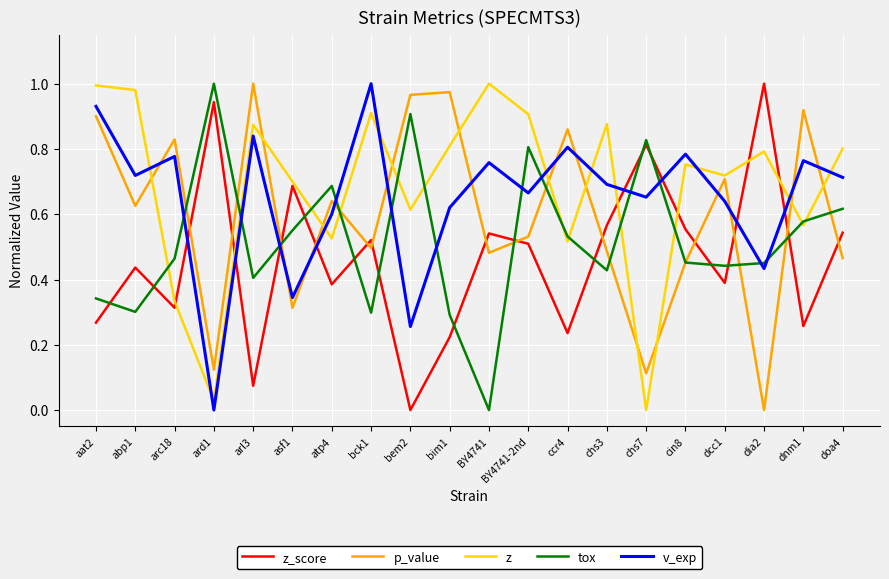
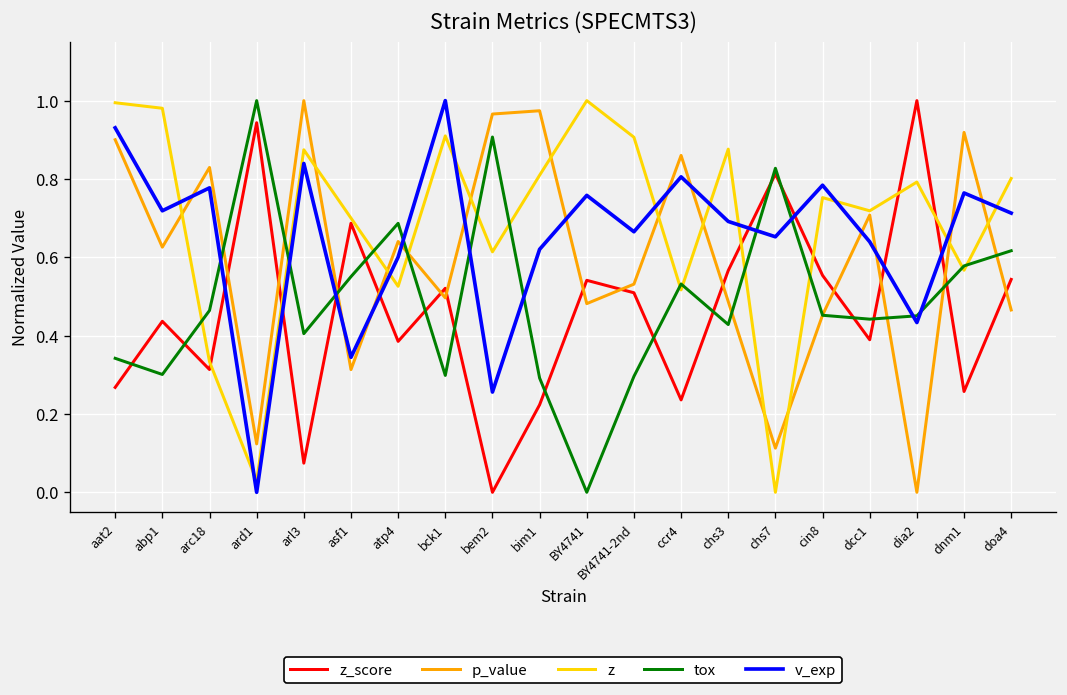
tox, BY4741-2nd: 0.81 -> 0.30
